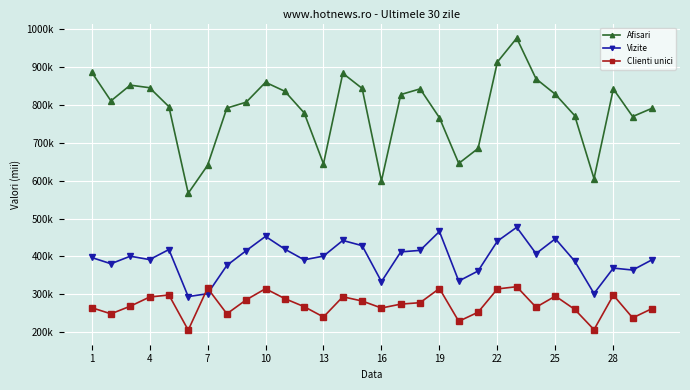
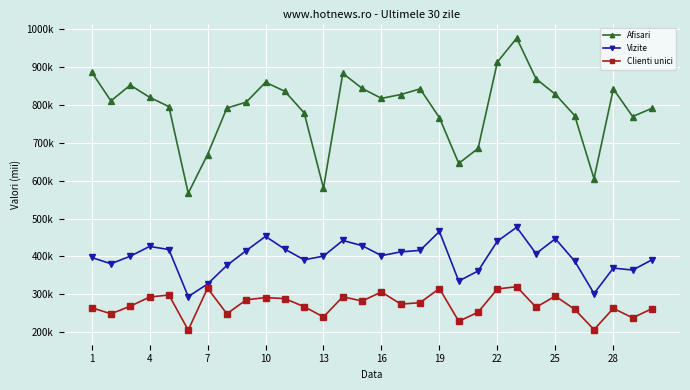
Afisari, 4: 850000 -> 820000
Vizite, 4: 390000 -> 430000
Afisari, 7: 640000 -> 670000
Vizite, 7: 300000 -> 330000
Clienti unici, 10: 310000 -> 290000
Afisari, 13: 640000 -> 580000
Afisari, 16: 600000 -> 820000
Vizite, 16: 330000 -> 400000
Clienti unici, 16: 260000 -> 310000
Clienti unici, 28: 300000 -> 260000
